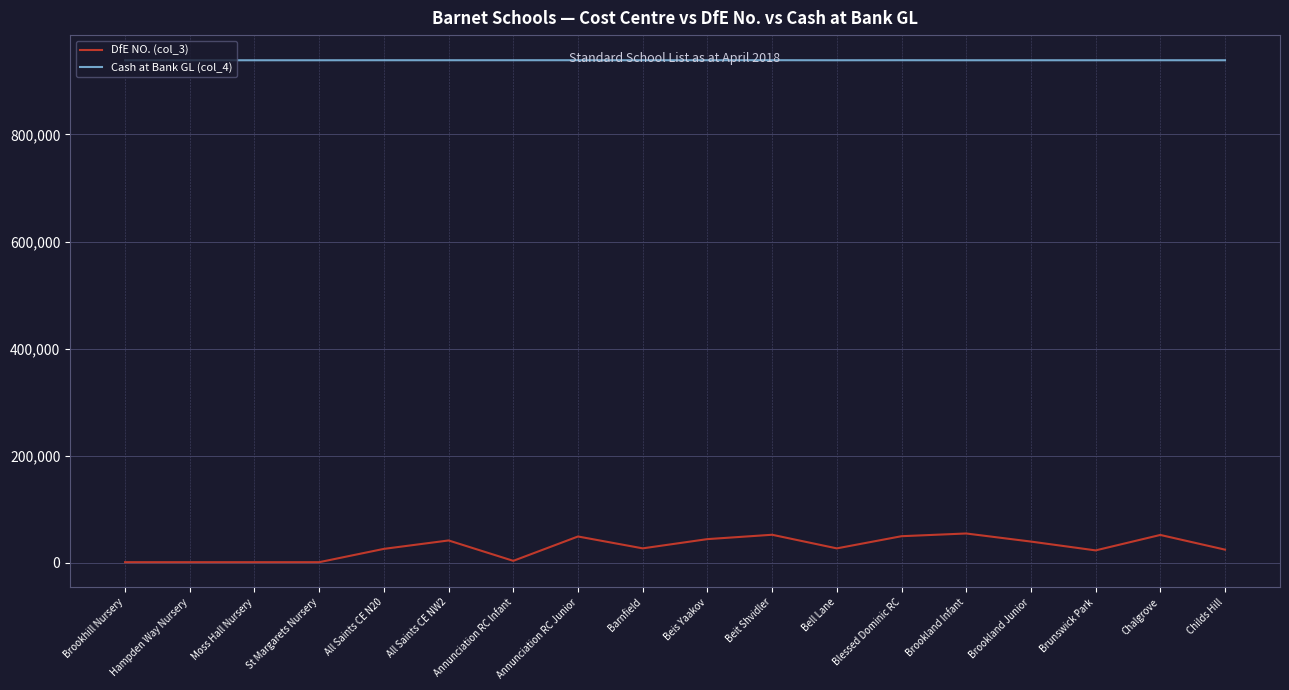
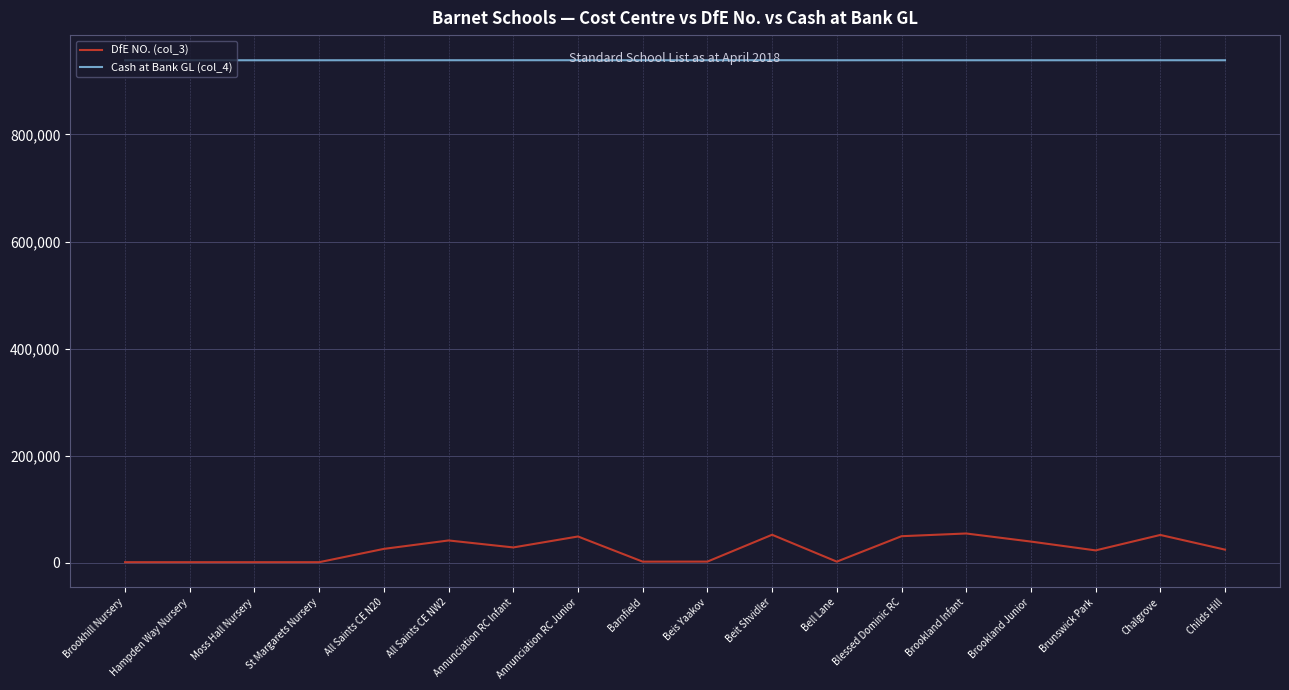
DfE NO. (col_3), Annunciation RC Infant: 0 -> 30,000
DfE NO. (col_3), Barnfield: 30,000 -> 0
DfE NO. (col_3), Beis Yaakov: 40,000 -> 0
DfE NO. (col_3), Bell Lane: 30,000 -> 0
